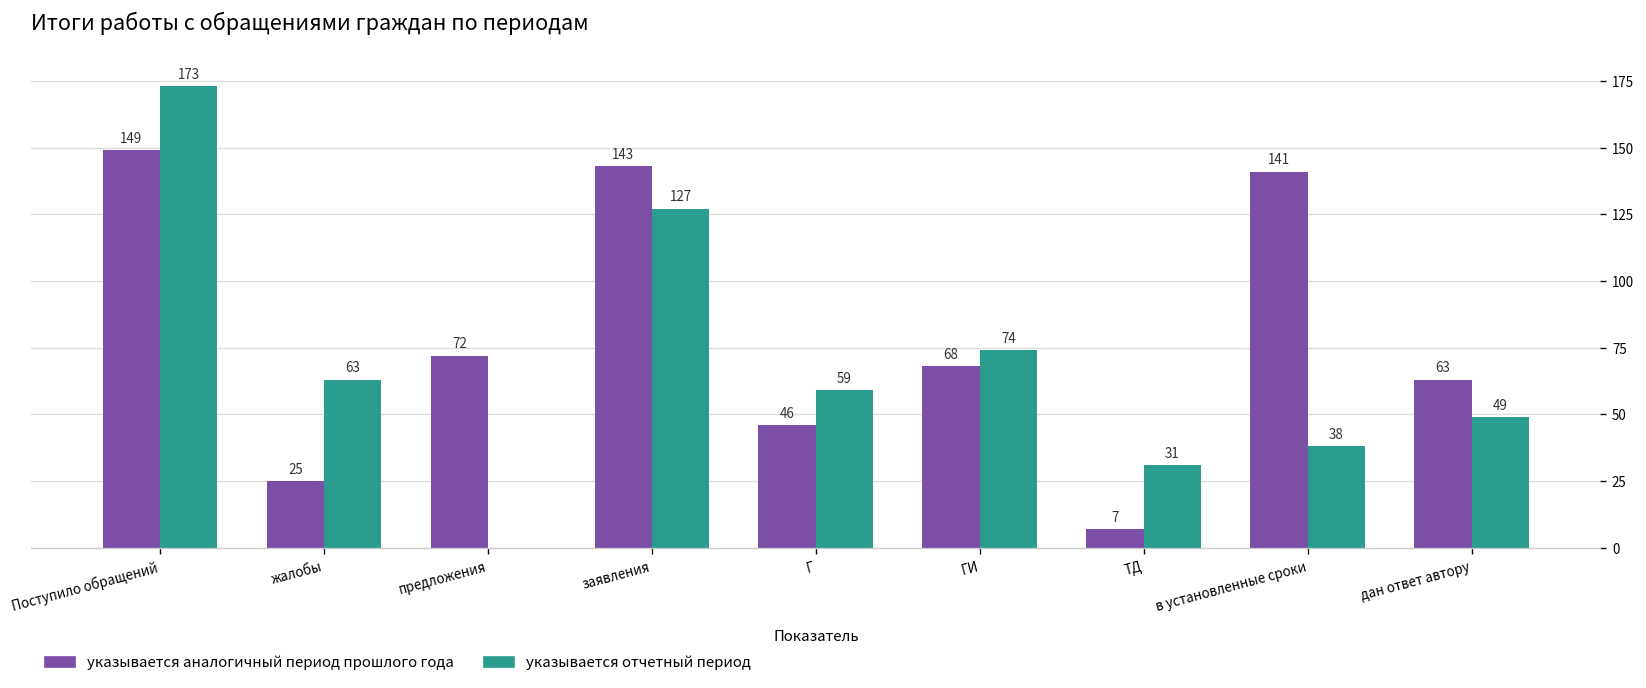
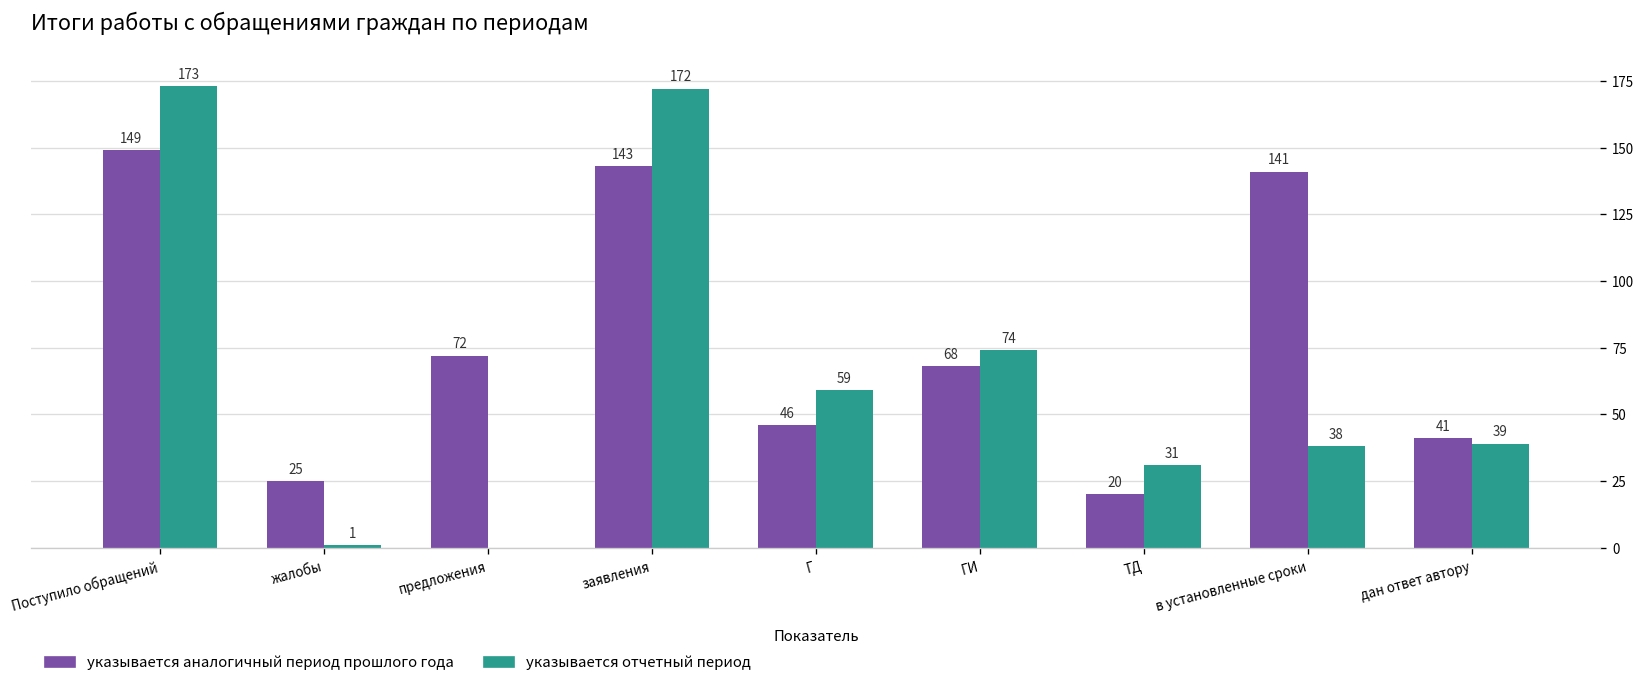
указывается отчетный период, жалобы: 63 -> 1
указывается отчетный период, заявления: 127 -> 172
указывается аналогичный период прошлого года, ТД: 7 -> 20
указывается аналогичный период прошлого года, дан ответ автору: 63 -> 41
указывается отчетный период, дан ответ автору: 49 -> 39
